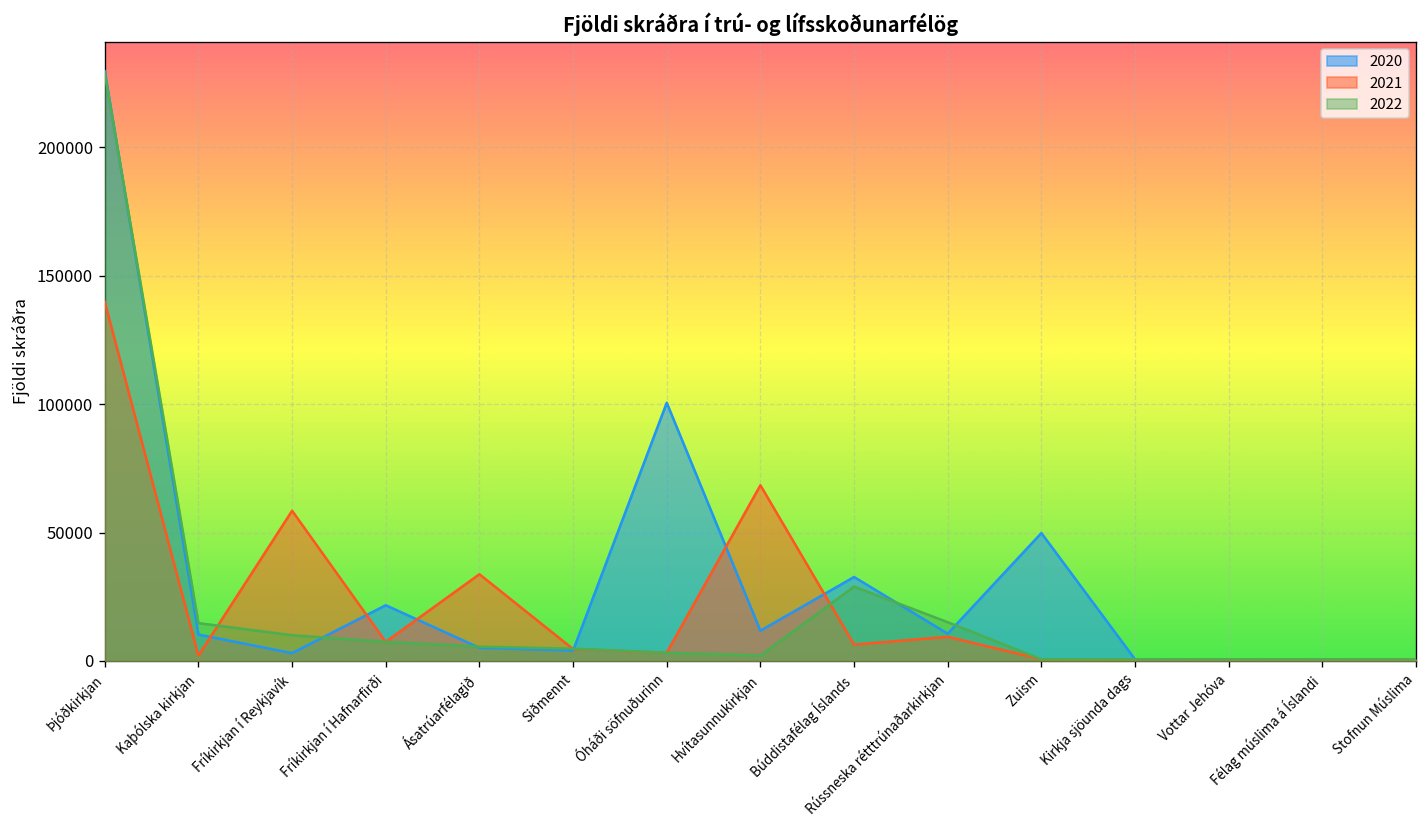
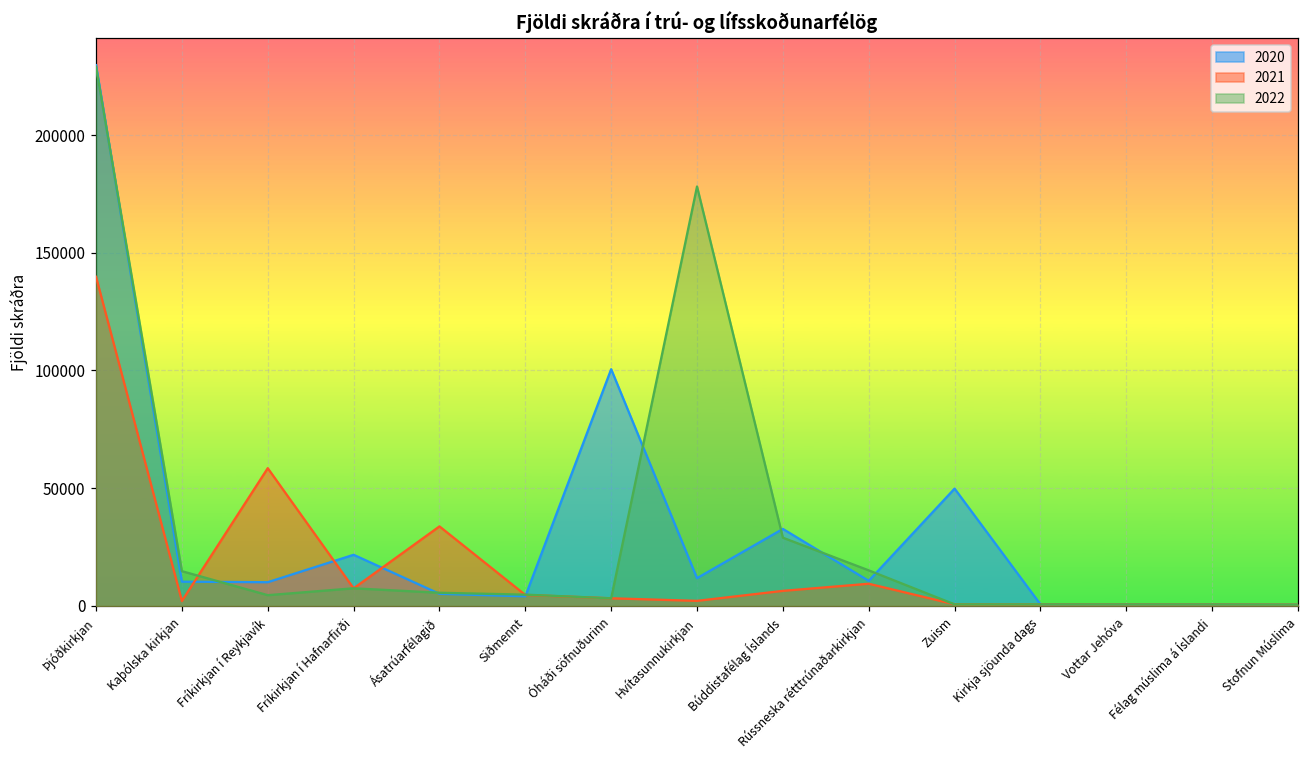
2020, Fríkirkjan í Reykjavík: 3000 -> 10000
2022, Fríkirkjan í Reykjavík: 10000 -> 5000
2021, Hvítasunnukirkjan: 68000 -> 2000
2022, Hvítasunnukirkjan: 2000 -> 178000
